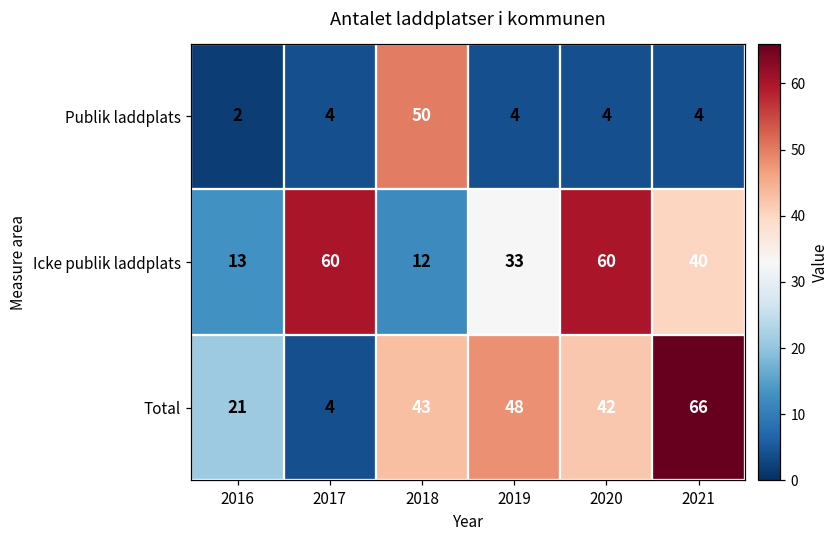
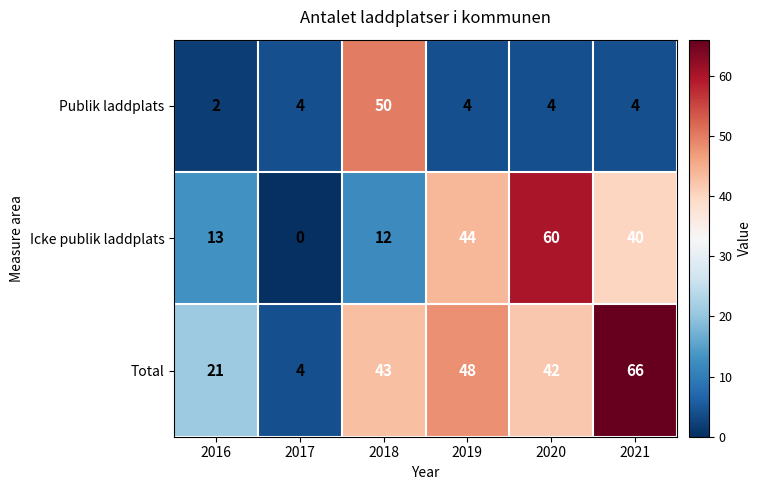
Icke publik laddplats, 2017: 60 -> 0
Icke publik laddplats, 2019: 33 -> 44
